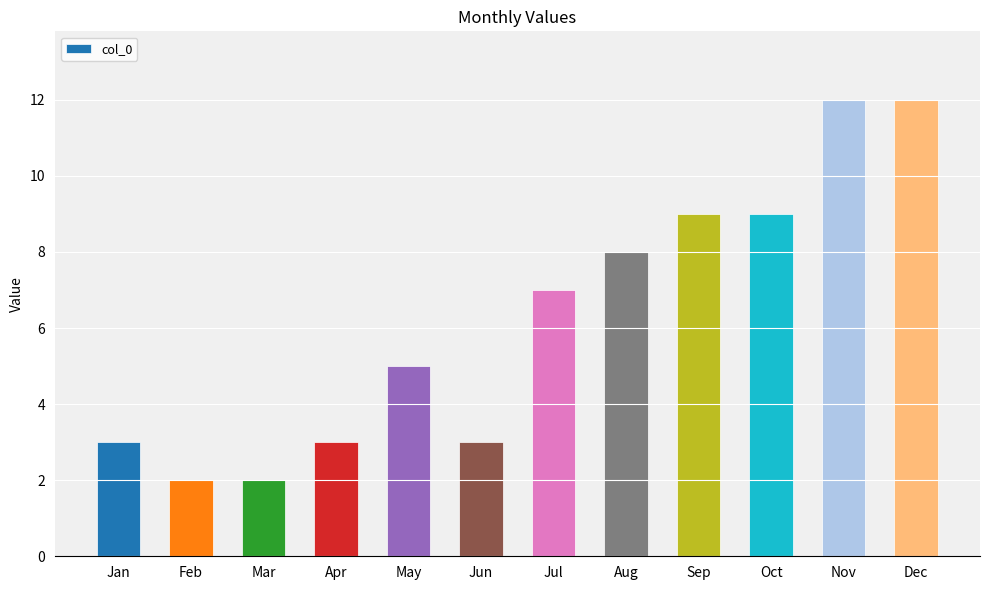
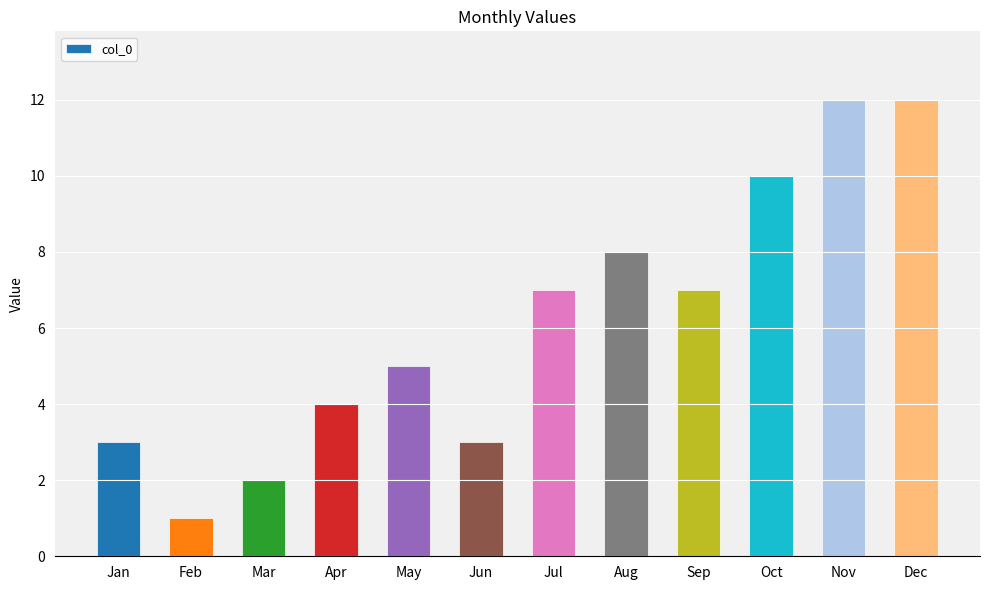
Feb: 2 -> 1
Apr: 3 -> 4
Sep: 9 -> 7
Oct: 9 -> 10
